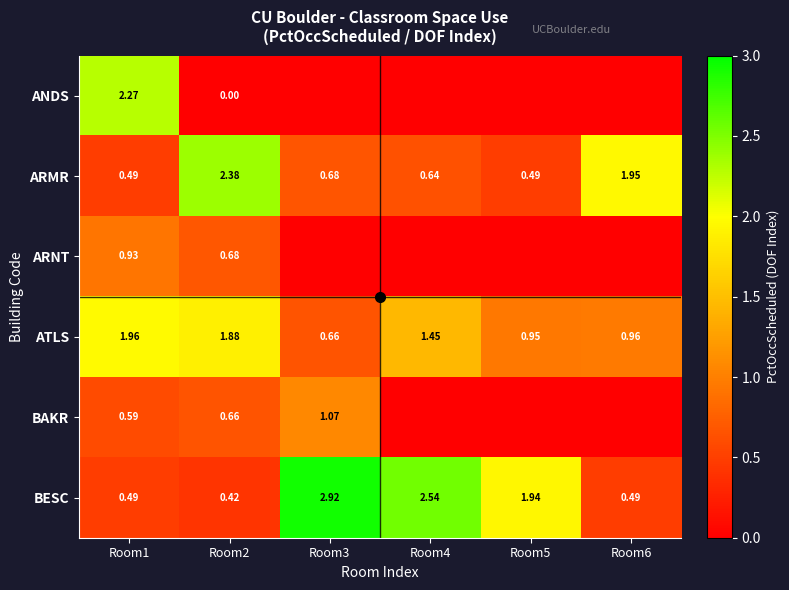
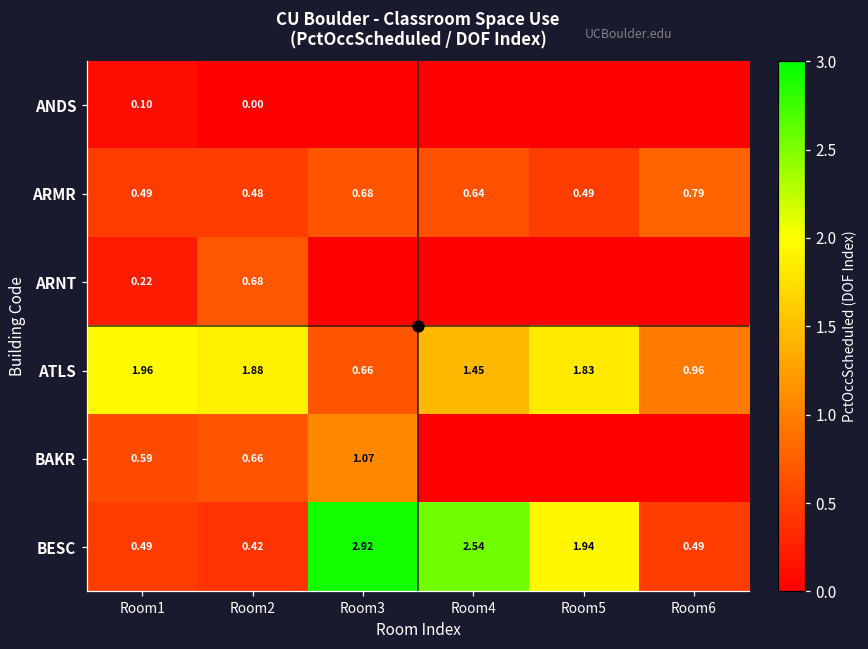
ANDS, Room1: 2.27 -> 0.10
ARMR, Room2: 2.38 -> 0.48
ARMR, Room6: 1.95 -> 0.79
ARNT, Room1: 0.93 -> 0.22
ATLS, Room5: 0.95 -> 1.83
